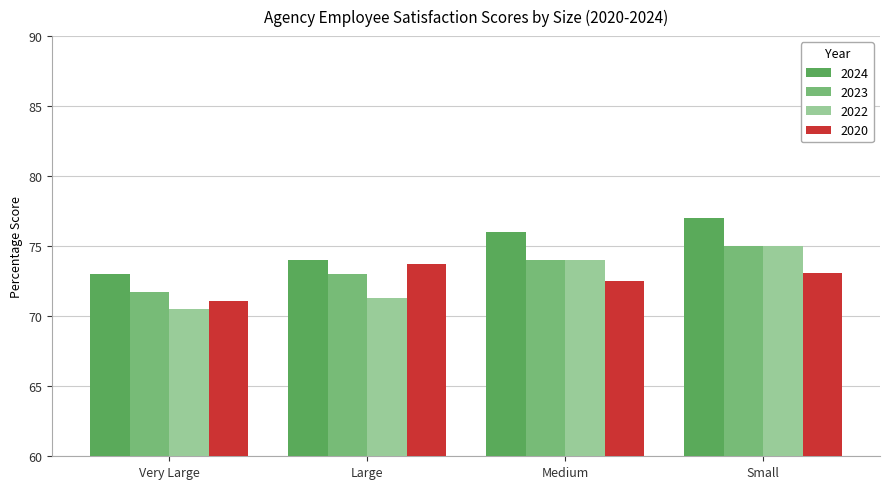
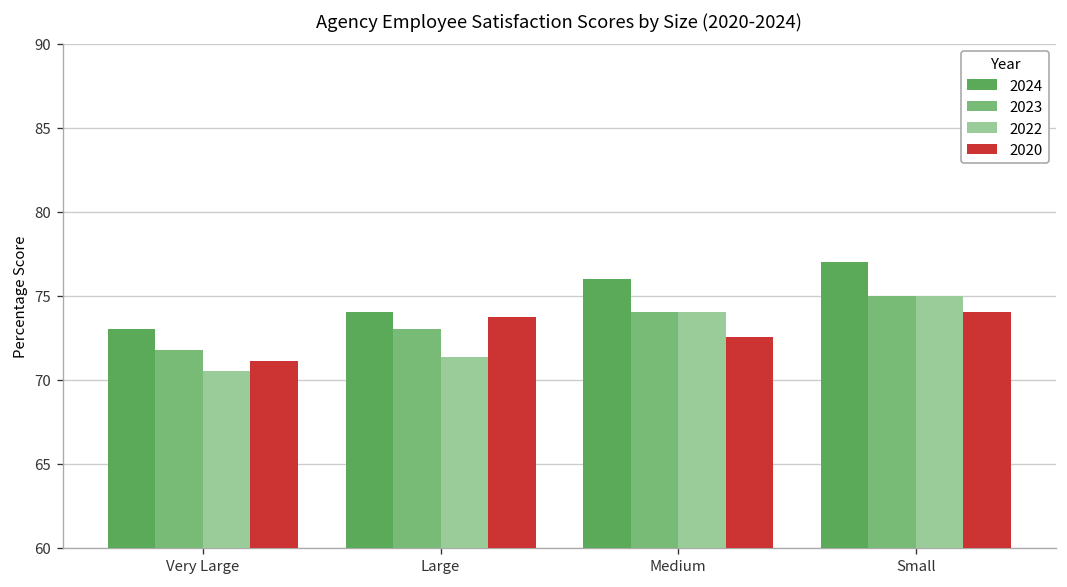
2020, Small: 73.1 -> 74.0
